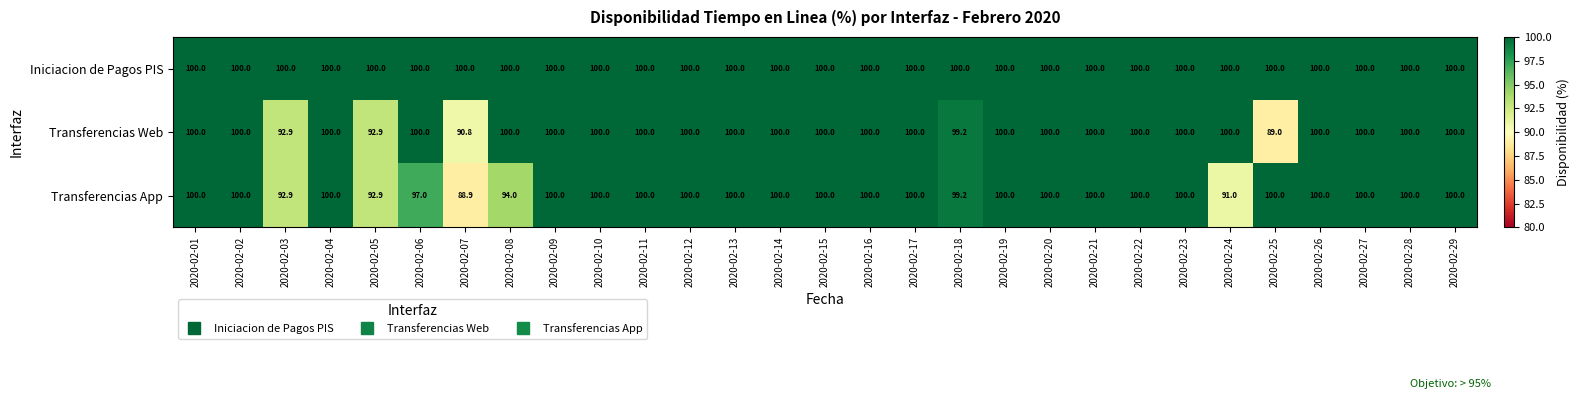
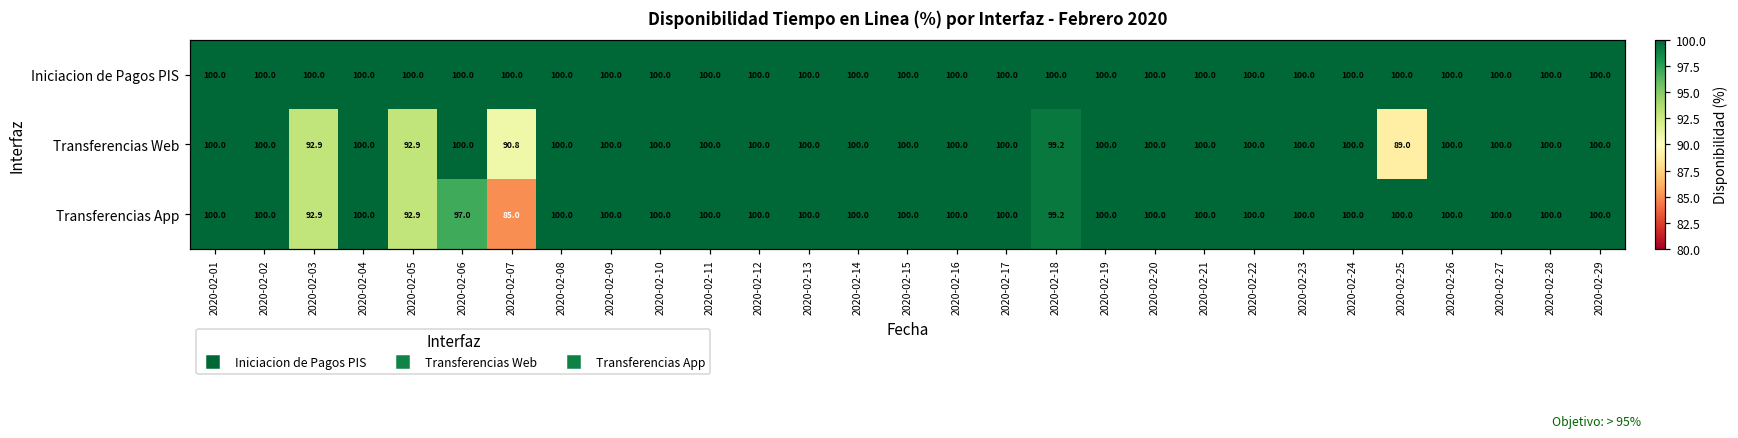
Transferencias App, 2020-02-07: 88.9 -> 85.0
Transferencias App, 2020-02-08: 94.0 -> 100.0
Transferencias App, 2020-02-24: 91.0 -> 100.0
